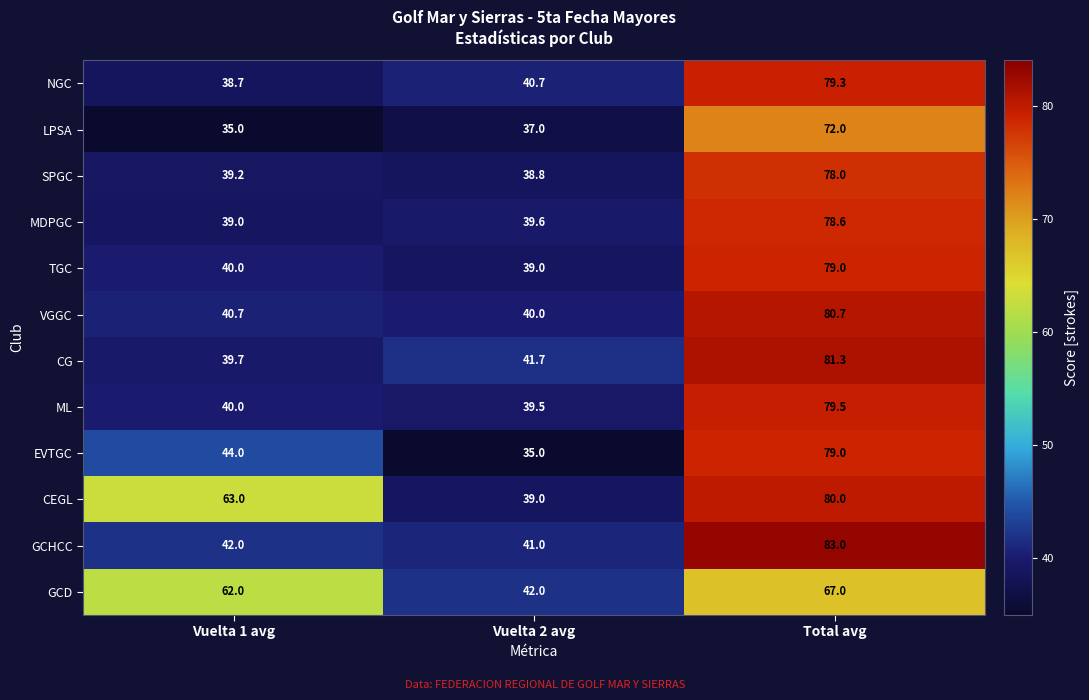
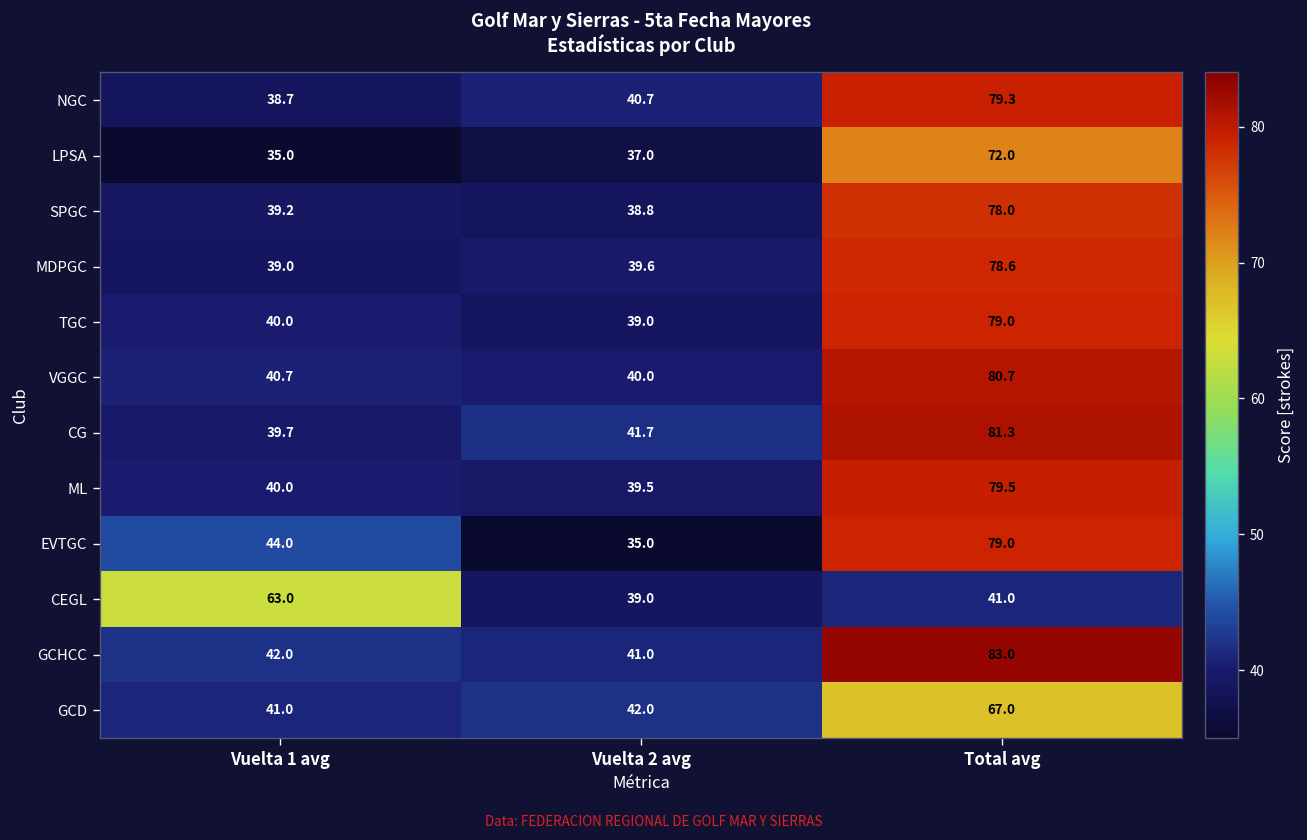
CEGL, Total avg: 80.0 -> 41.0
GCD, Vuelta 1 avg: 62.0 -> 41.0
